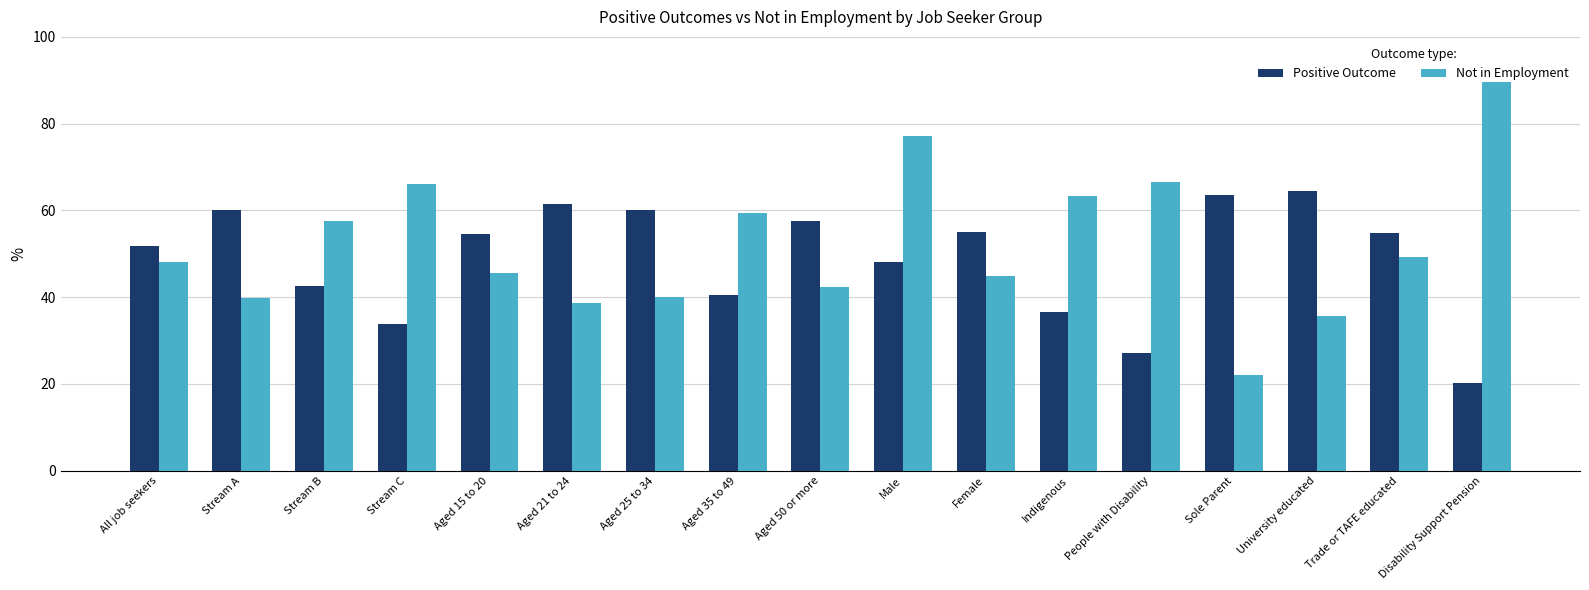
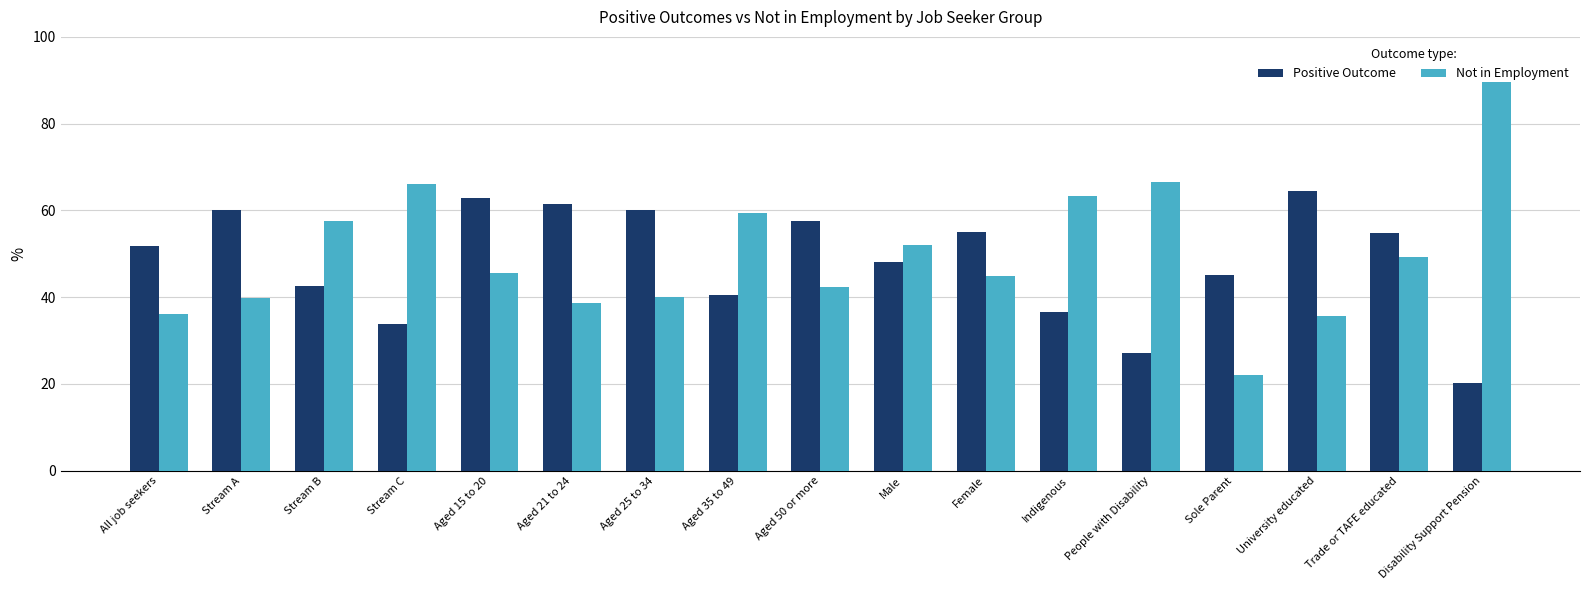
Not in Employment, All job seekers: 48 -> 36
Positive Outcome, Aged 15 to 20: 54 -> 63
Not in Employment, Male: 77 -> 52
Positive Outcome, Sole Parent: 64 -> 45
